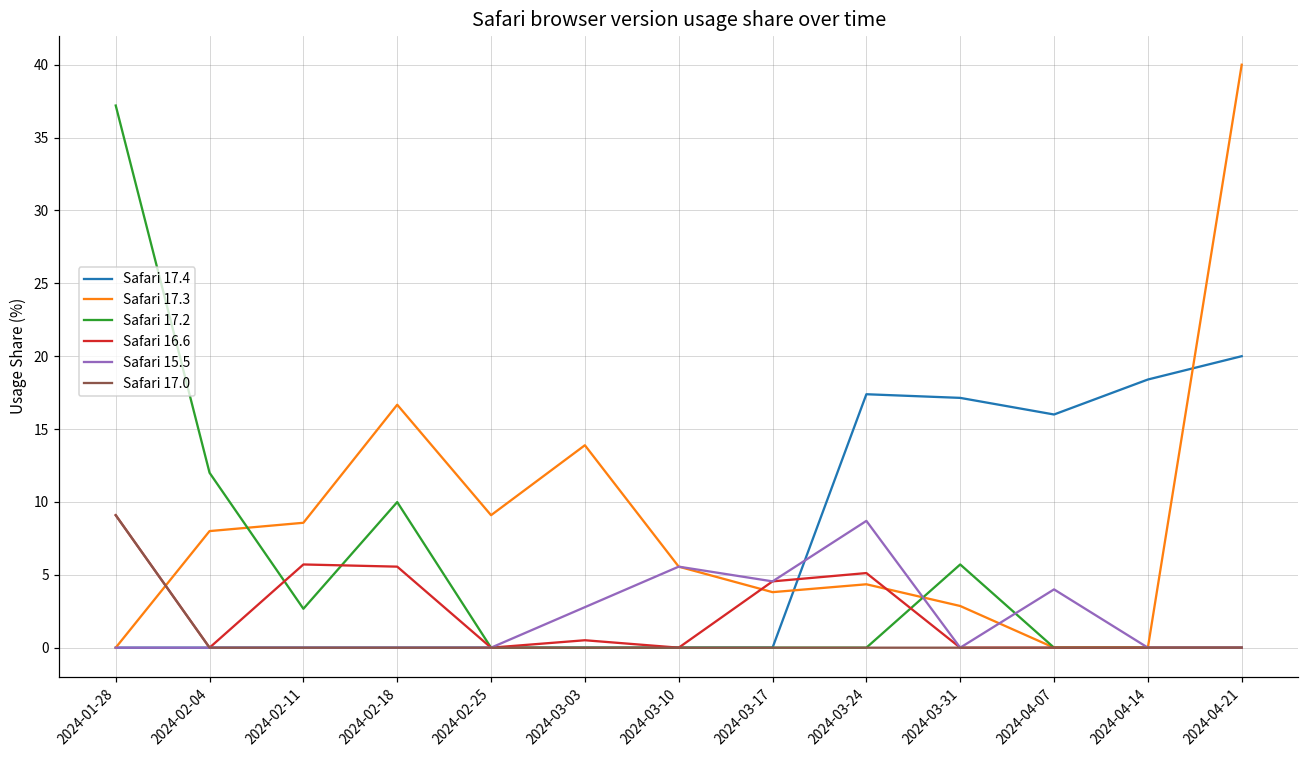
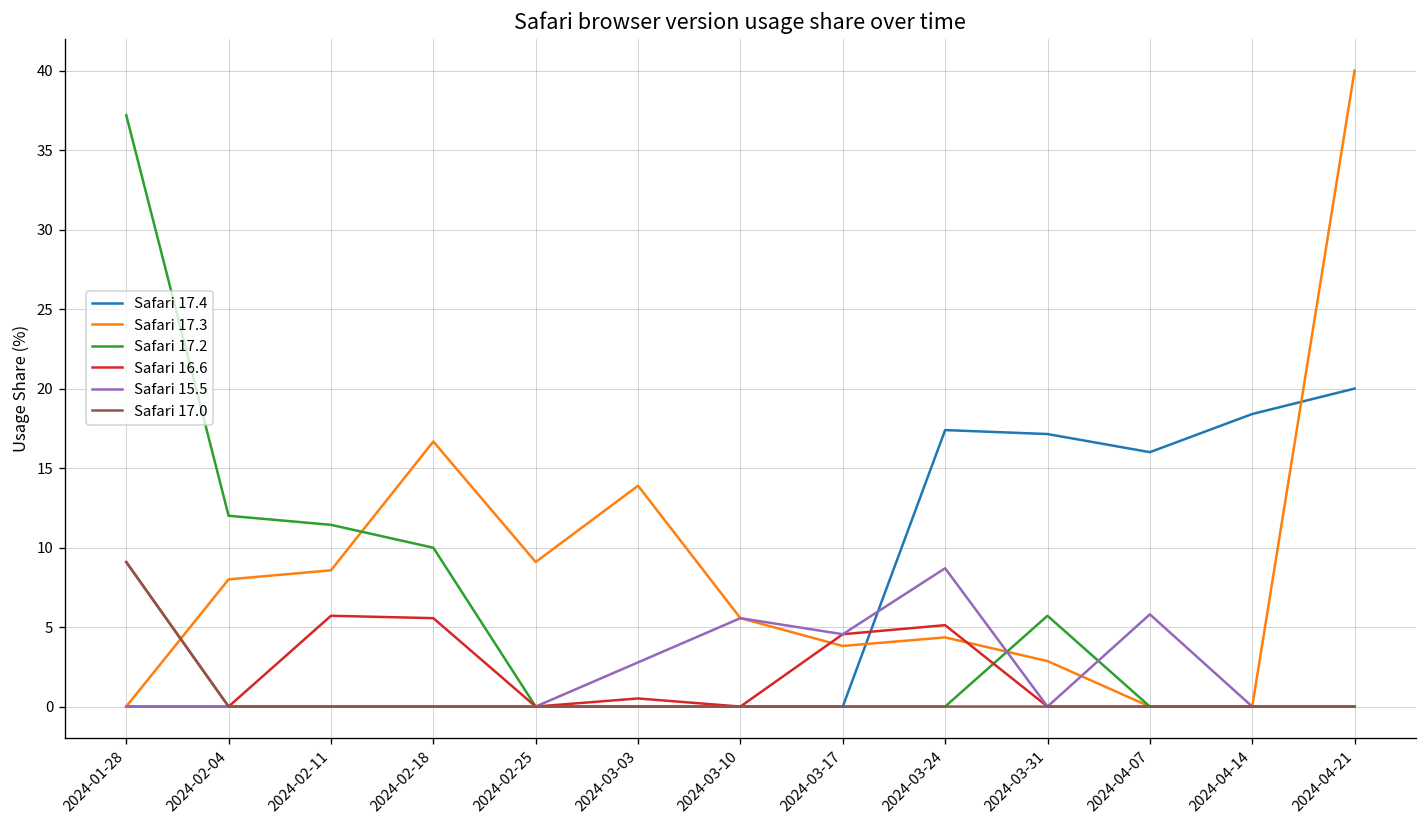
Safari 17.2, 2024-02-11: 2.7 -> 11.4
Safari 15.5, 2024-04-07: 4.0 -> 5.8
